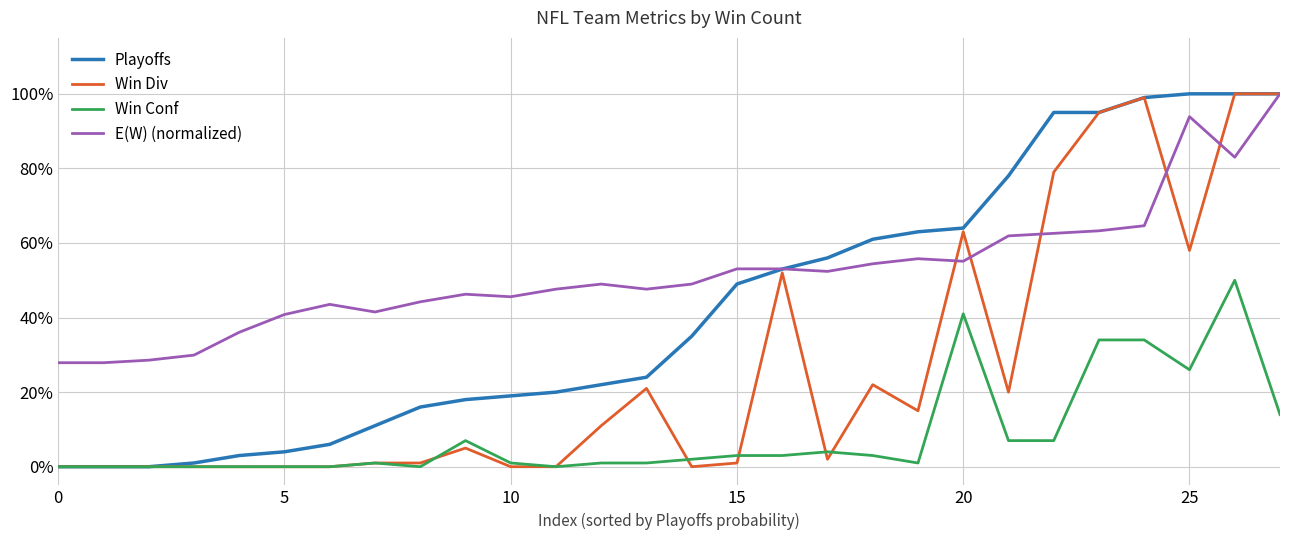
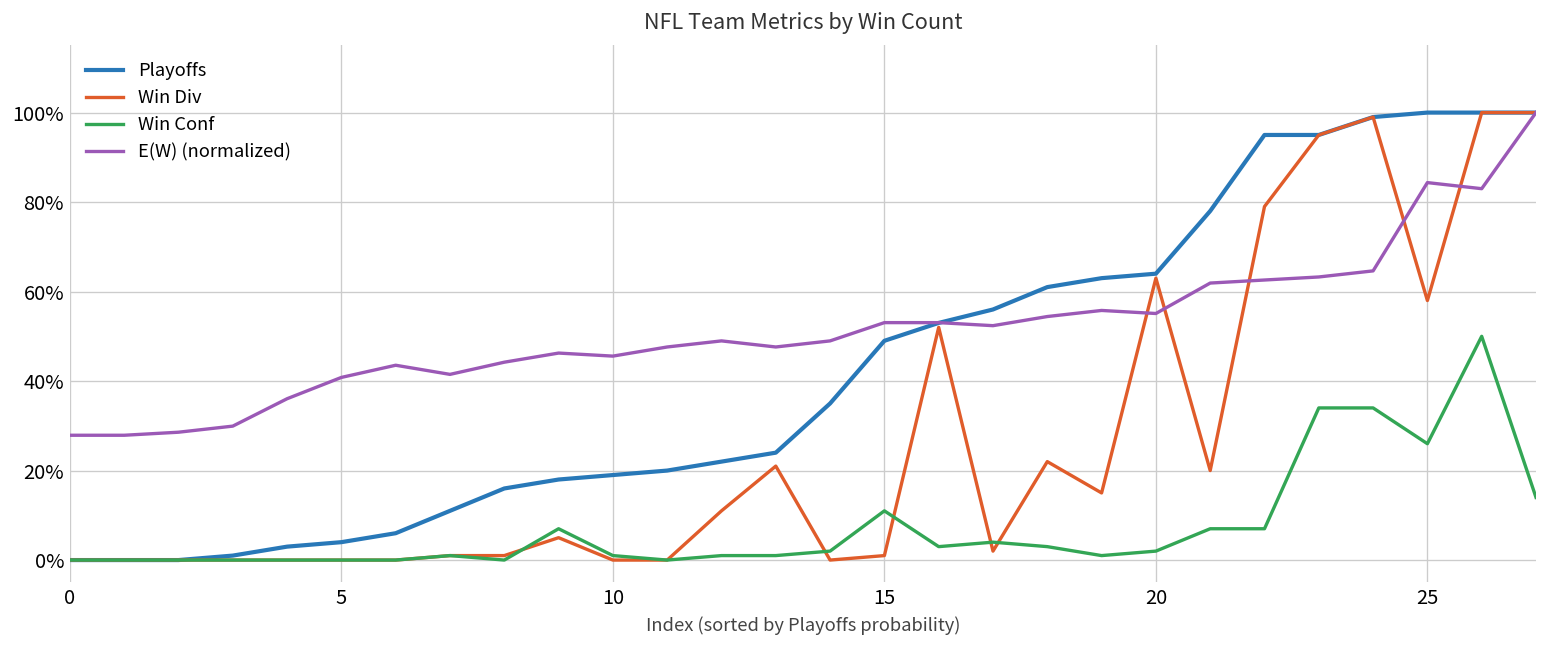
Win Conf, 15: 3% -> 11%
Win Conf, 20: 41% -> 2%
E(W) (normalized), 25: 94% -> 84%
